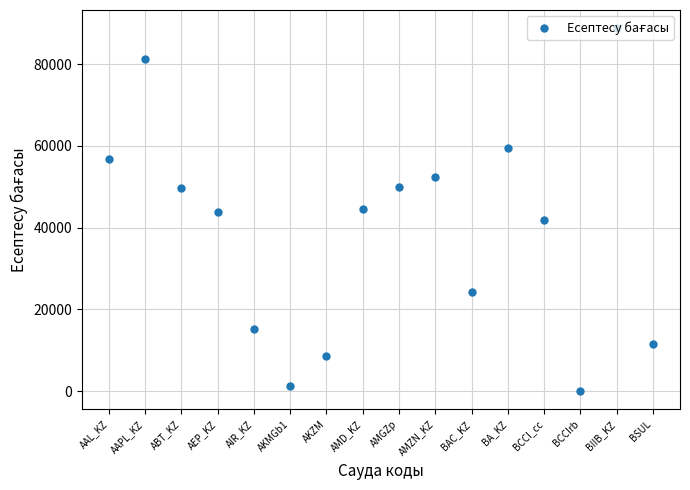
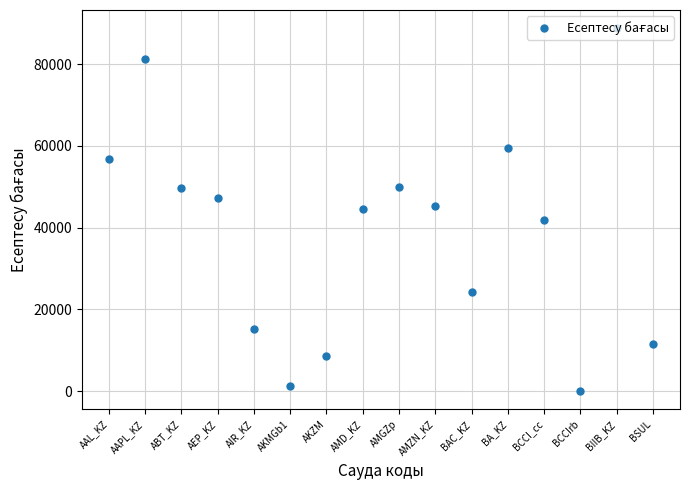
AEP_KZ: 44000 -> 47000
AMZN_KZ: 52000 -> 45000
